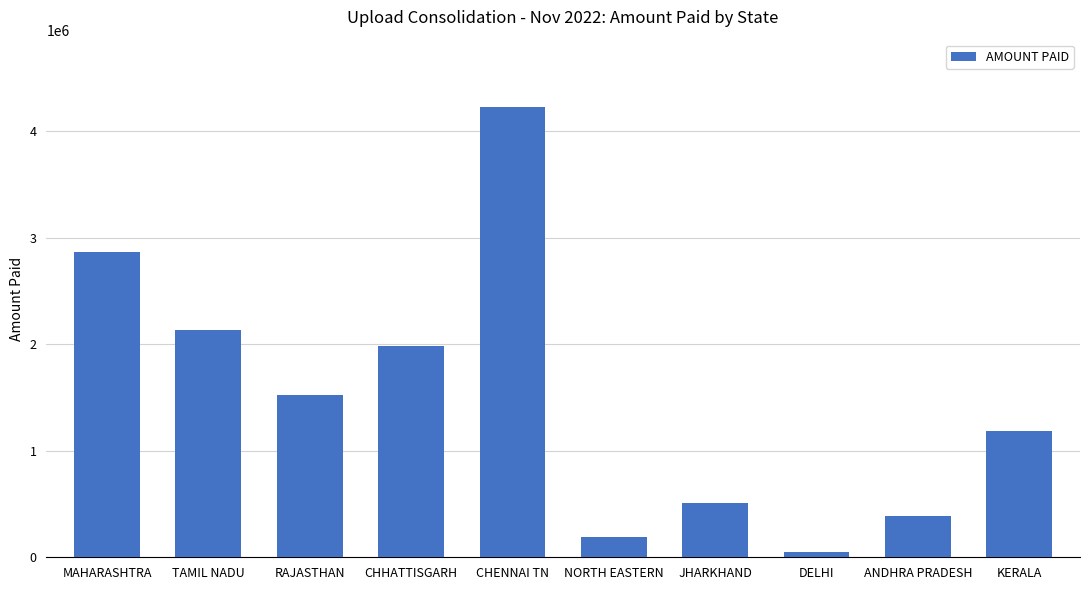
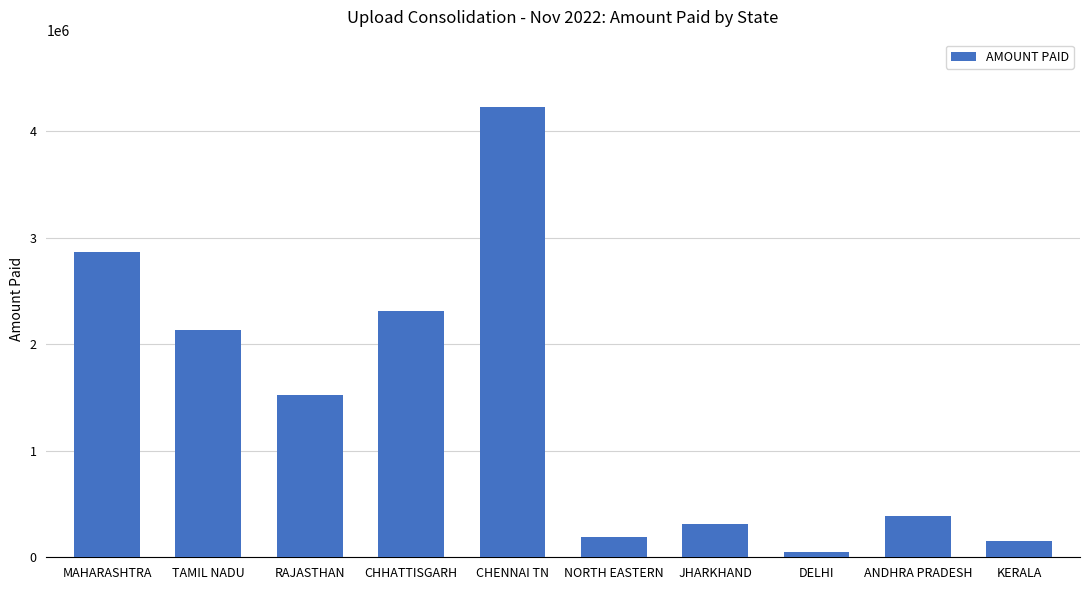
CHHATTISGARH: 1990000 -> 2310000
JHARKHAND: 510000 -> 310000
KERALA: 1190000 -> 150000
